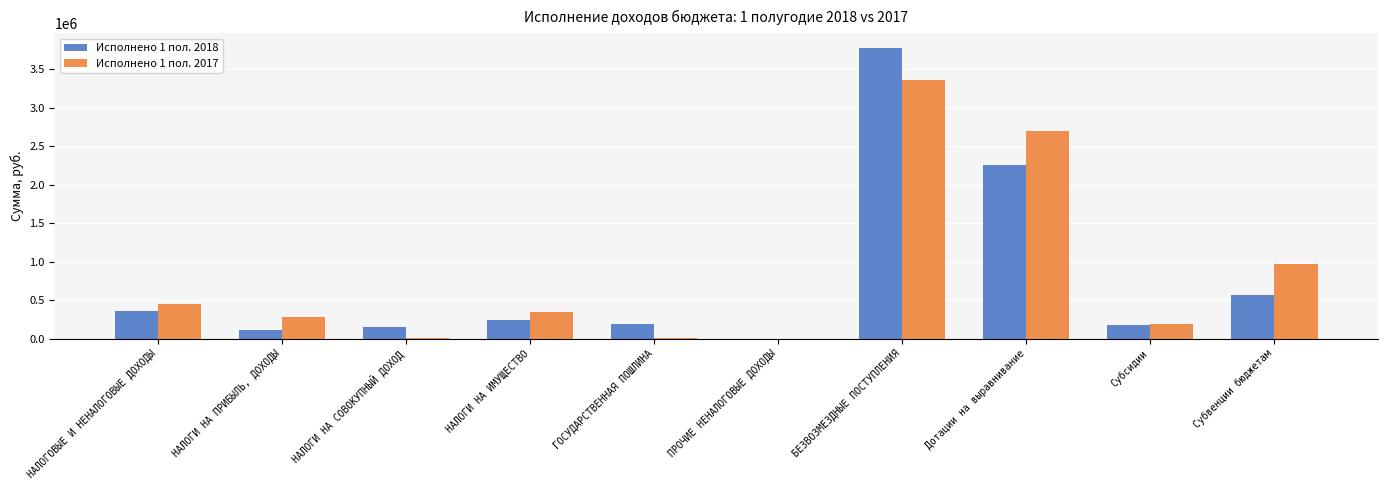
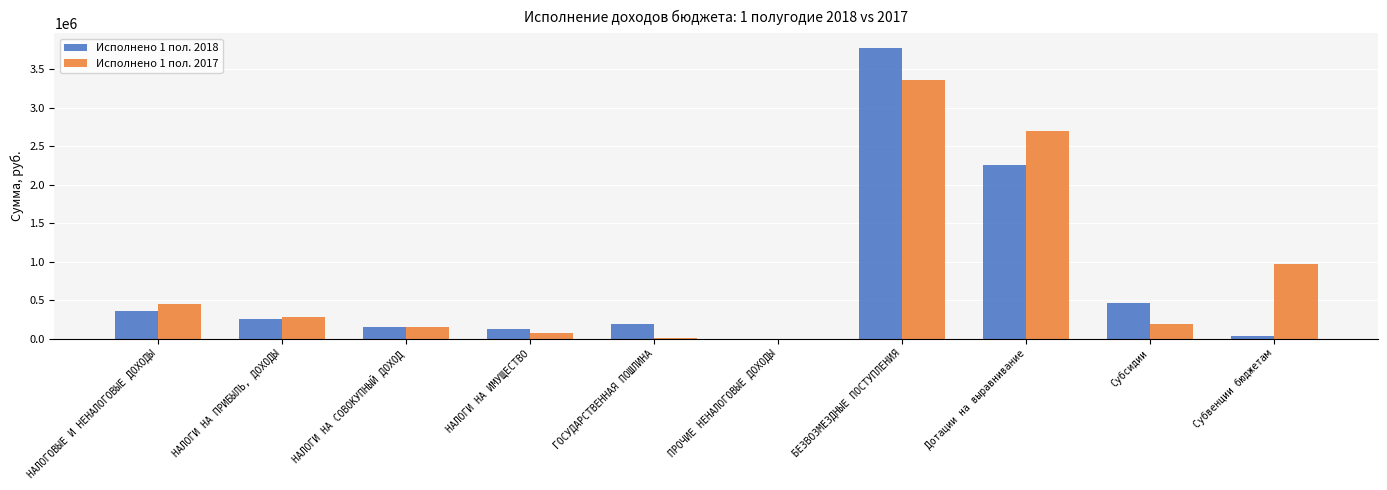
Исполнено 1 пол. 2018, НАЛОГИ НА ПРИБЫЛЬ, ДОХОДЫ: 100000 -> 300000
Исполнено 1 пол. 2017, НАЛОГИ НА СОВОКУПНЫЙ ДОХОД: 0 -> 100000
Исполнено 1 пол. 2018, НАЛОГИ НА ИМУЩЕСТВО: 200000 -> 100000
Исполнено 1 пол. 2017, НАЛОГИ НА ИМУЩЕСТВО: 300000 -> 100000
Исполнено 1 пол. 2018, Субсидии: 200000 -> 500000
Исполнено 1 пол. 2018, Субвенции бюджетам: 600000 -> 0
